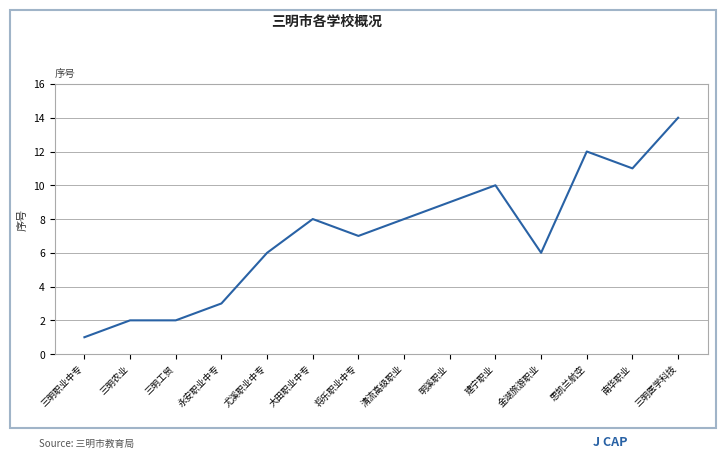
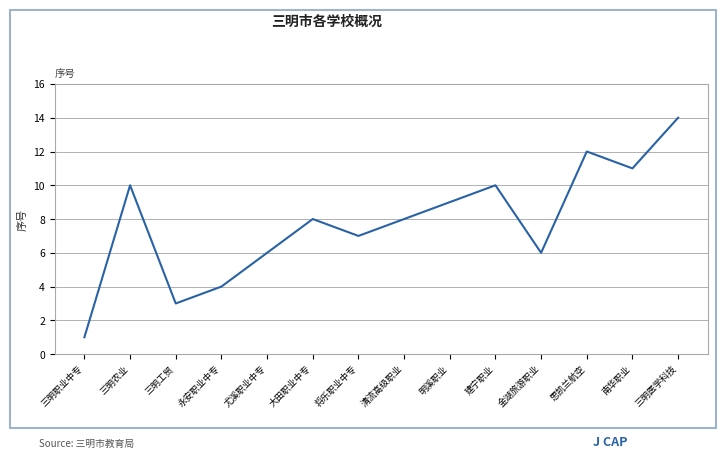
三明农业: 2 -> 10
三明工贸: 2 -> 3
永安职业中专: 3 -> 4
